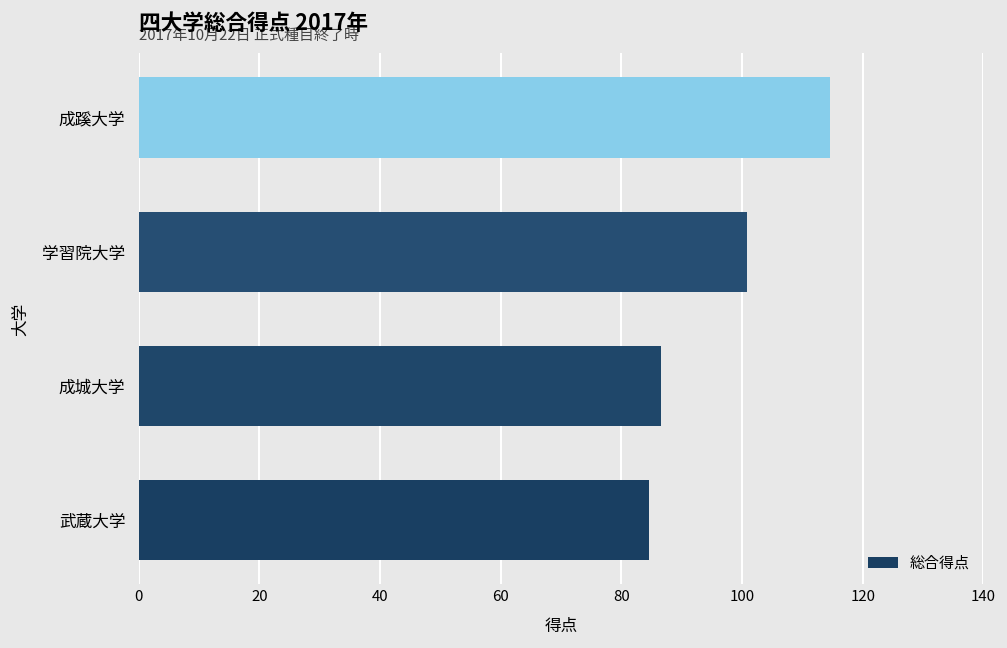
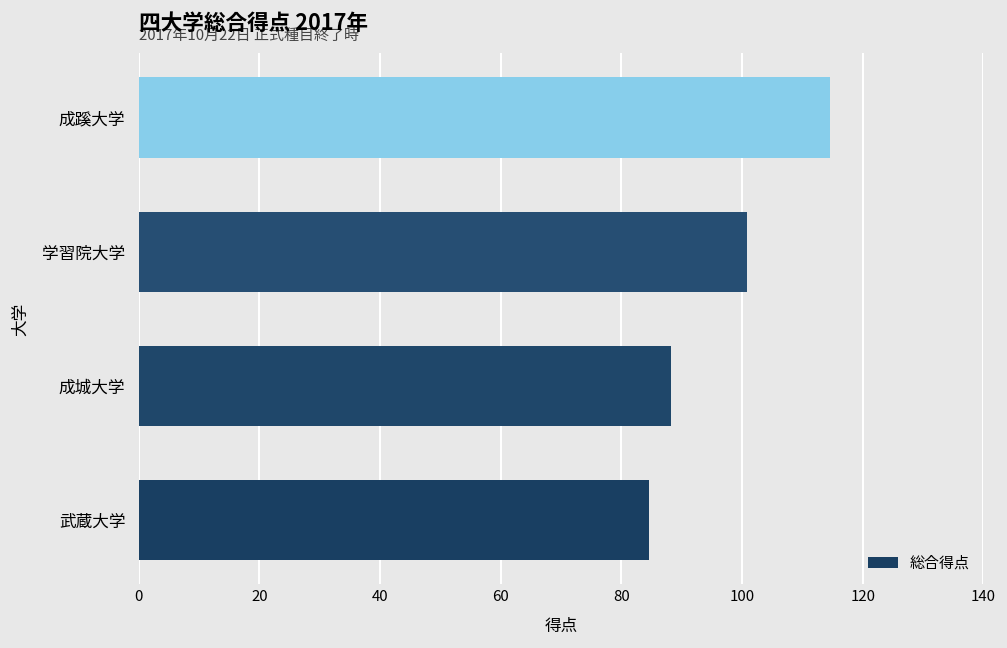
成城大学: 87 -> 88
